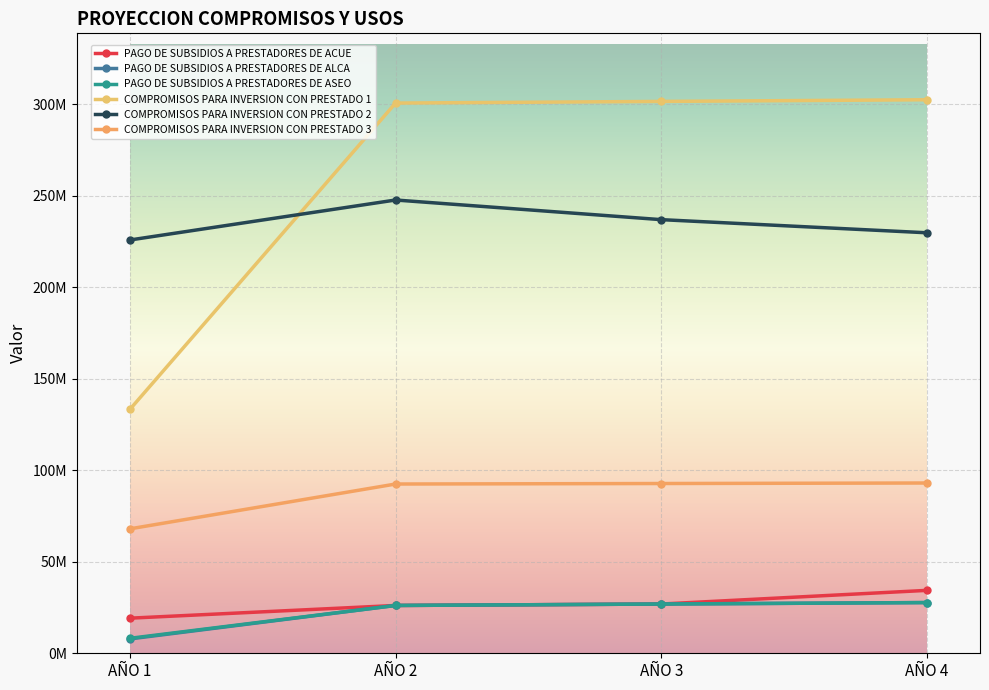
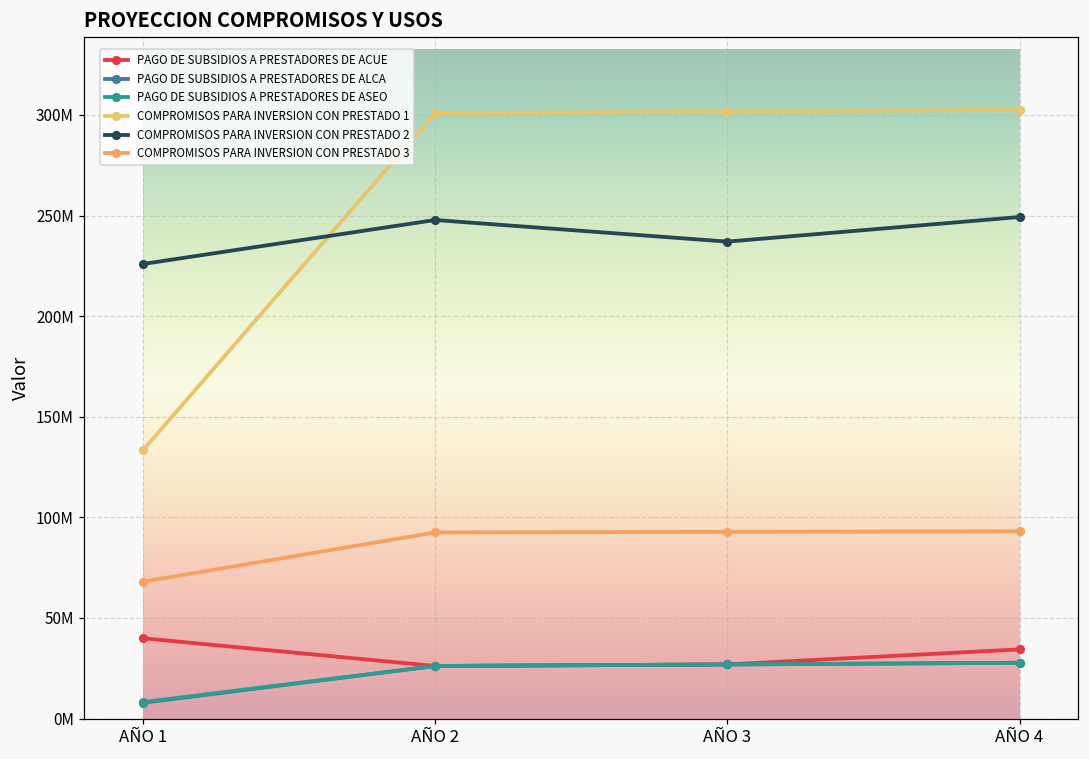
PAGO DE SUBSIDIOS A PRESTADORES DE ACUE, AÑO 1: 19000000 -> 40000000
COMPROMISOS PARA INVERSION CON PRESTADO 2, AÑO 4: 230000000 -> 249000000
